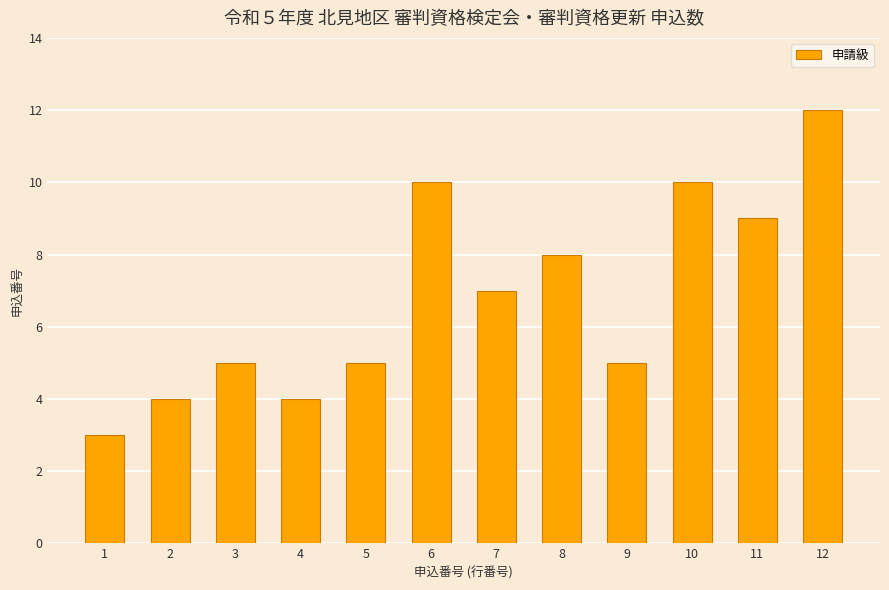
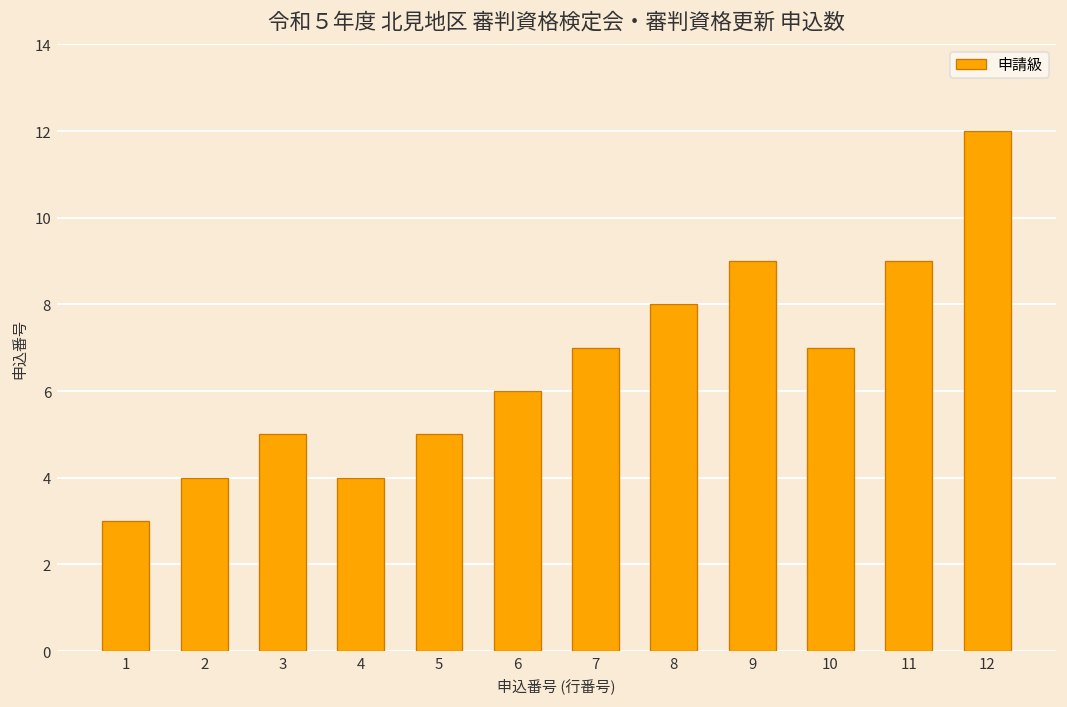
6: 10 -> 6
9: 5 -> 9
10: 10 -> 7
